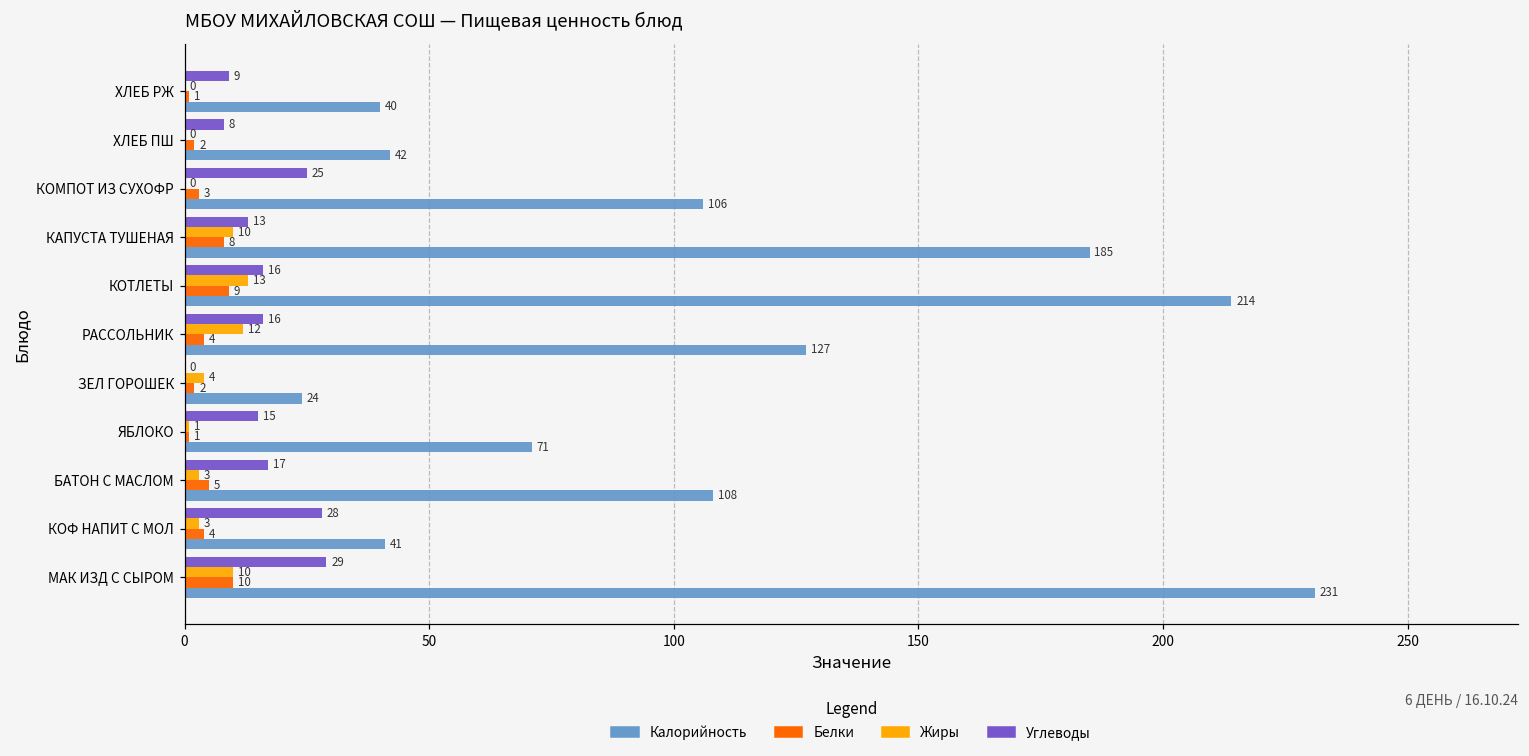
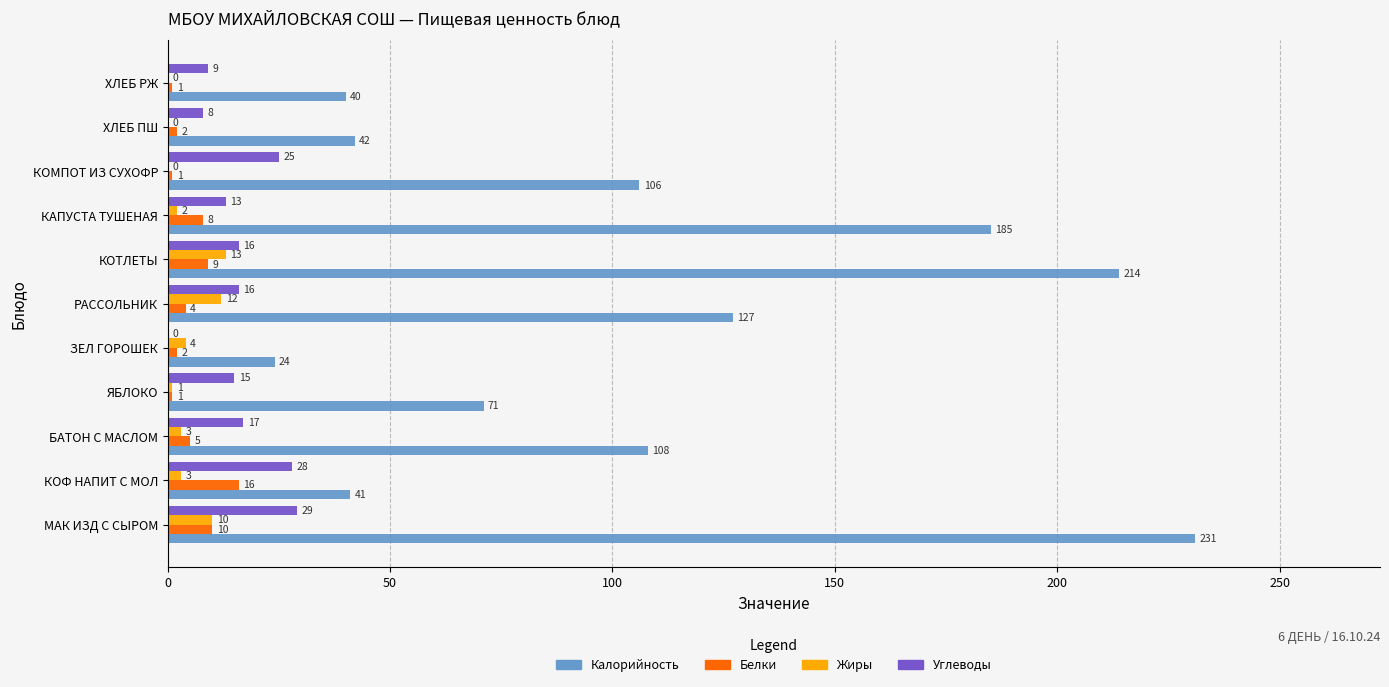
Белки, КОМПОТ ИЗ СУХОФР: 3 -> 1
Жиры, КАПУСТА ТУШЕНАЯ: 10 -> 2
Белки, КОФ НАПИТ С МОЛ: 4 -> 16
